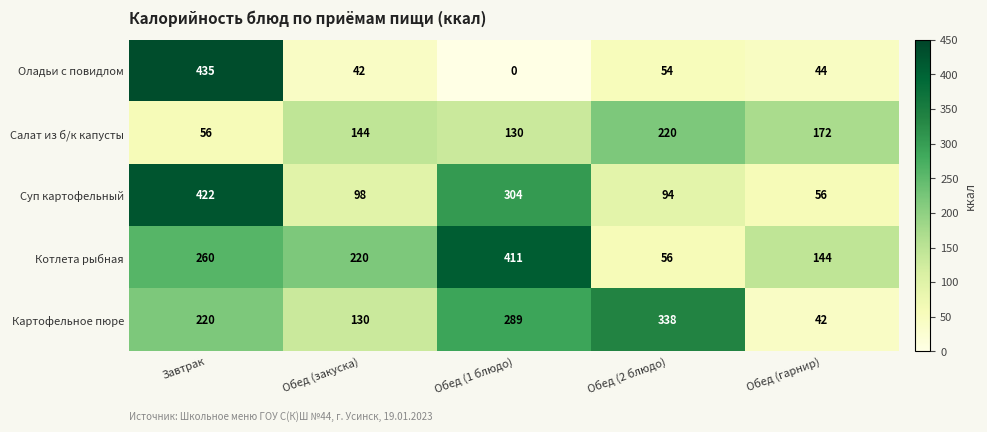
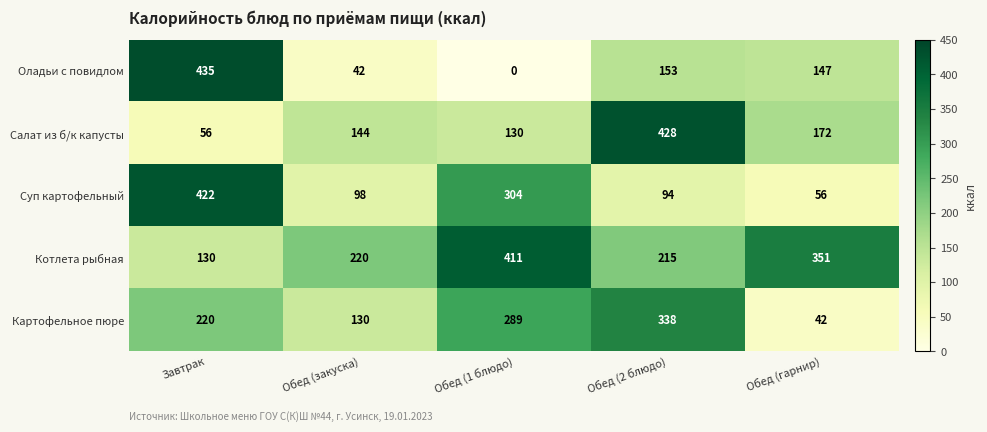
Оладьи с повидлом, Обед (2 блюдо): 54 -> 153
Оладьи с повидлом, Обед (гарнир): 44 -> 147
Салат из б/к капусты, Обед (2 блюдо): 220 -> 428
Котлета рыбная, Завтрак: 260 -> 130
Котлета рыбная, Обед (2 блюдо): 56 -> 215
Котлета рыбная, Обед (гарнир): 144 -> 351
